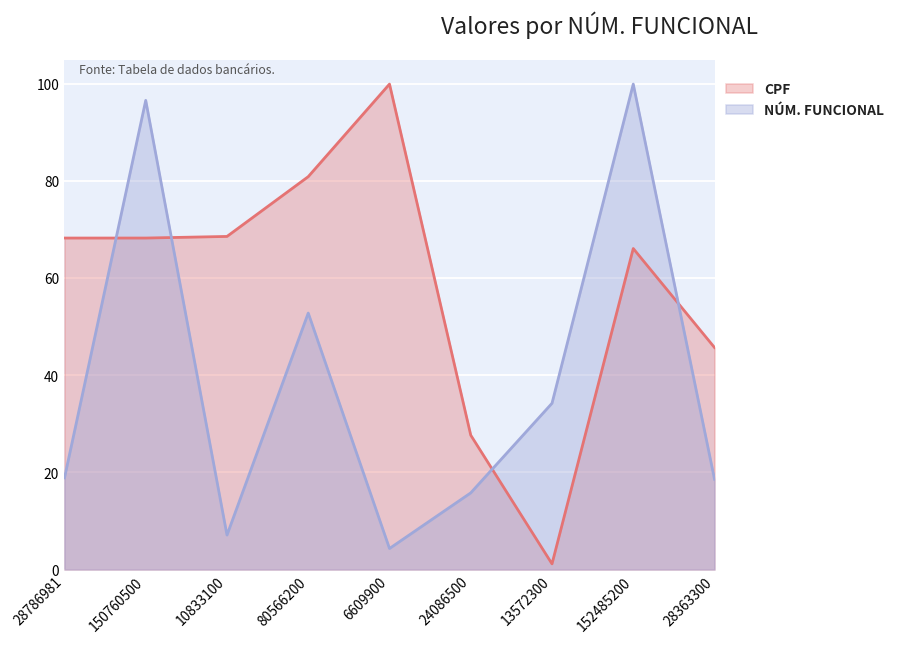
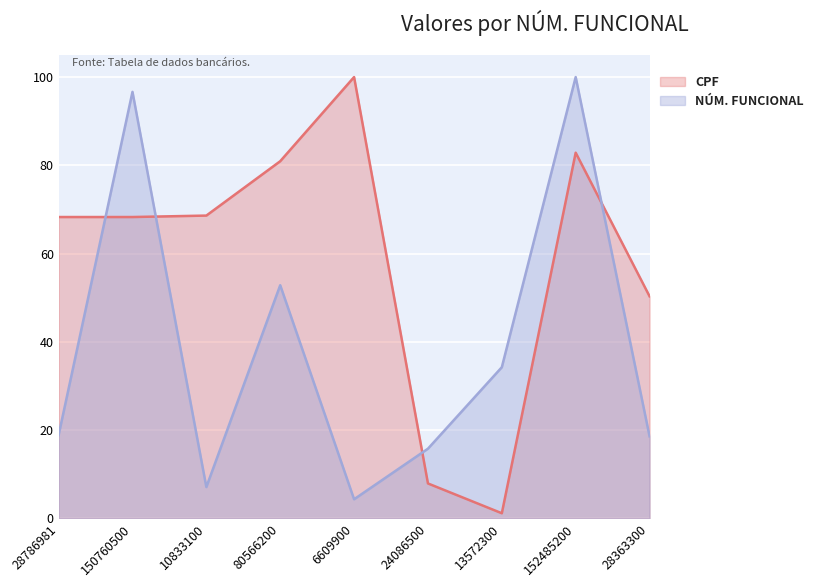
CPF, 24086500: 28 -> 8
CPF, 152485200: 66 -> 83
CPF, 28363300: 46 -> 50
